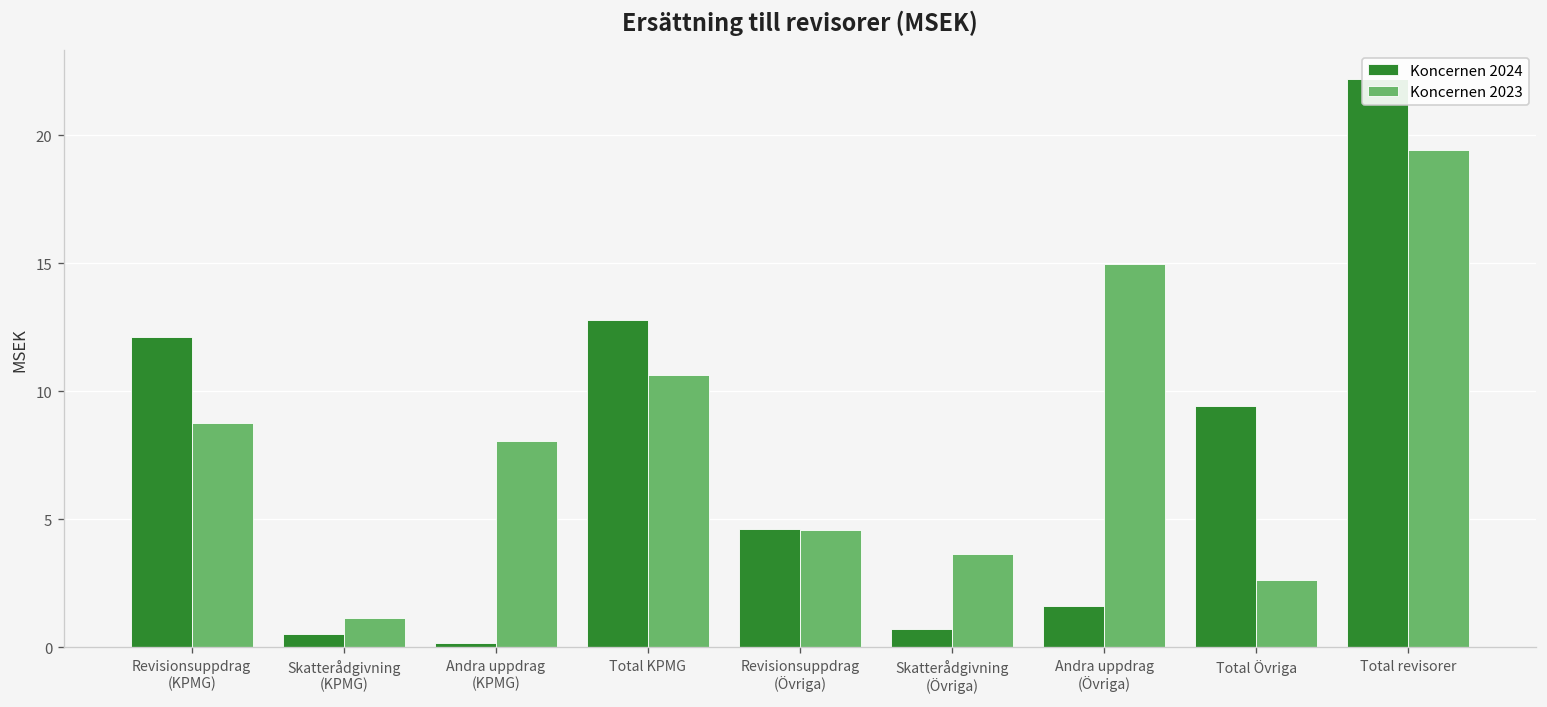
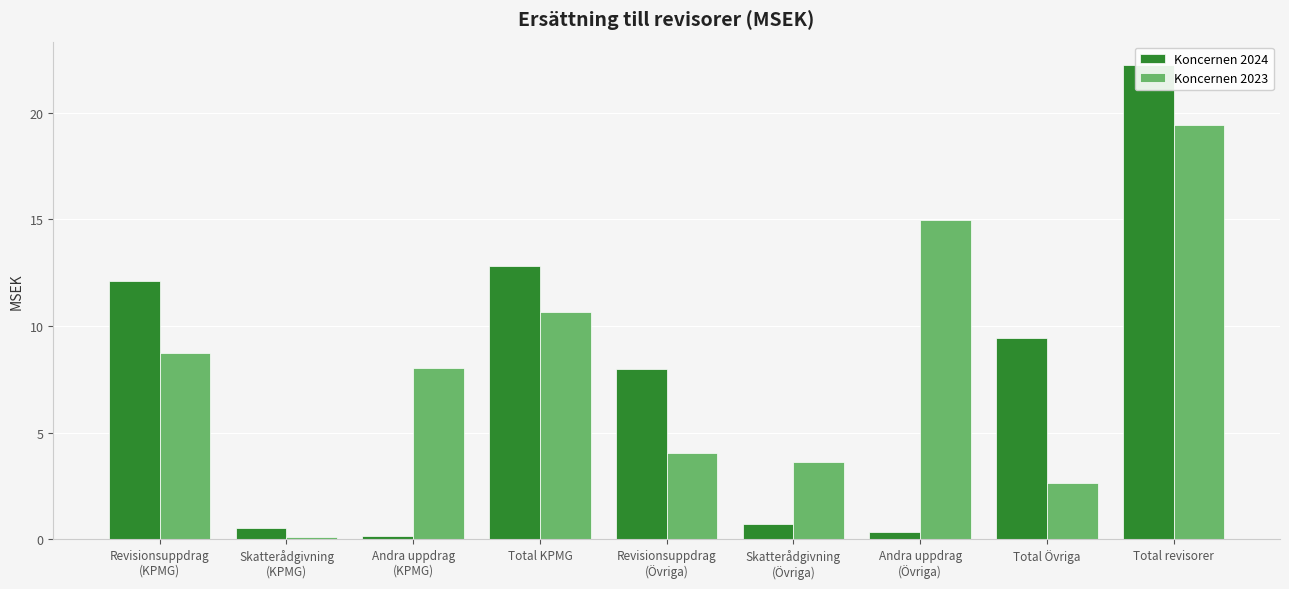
Koncernen 2023, Skatterådgivning (KPMG): 1.1 -> 0.1
Koncernen 2024, Revisionsuppdrag (Övriga): 4.6 -> 8.0
Koncernen 2023, Revisionsuppdrag (Övriga): 4.6 -> 4.0
Koncernen 2024, Andra uppdrag (Övriga): 1.6 -> 0.3
